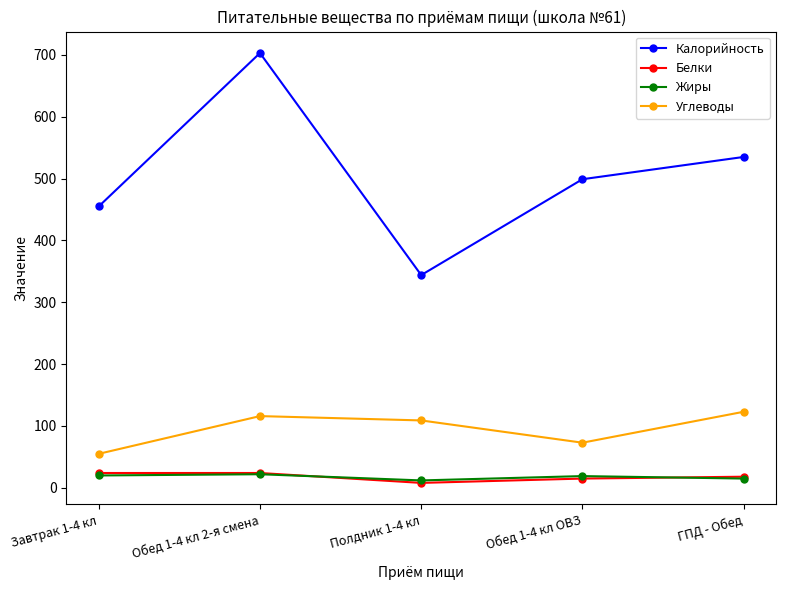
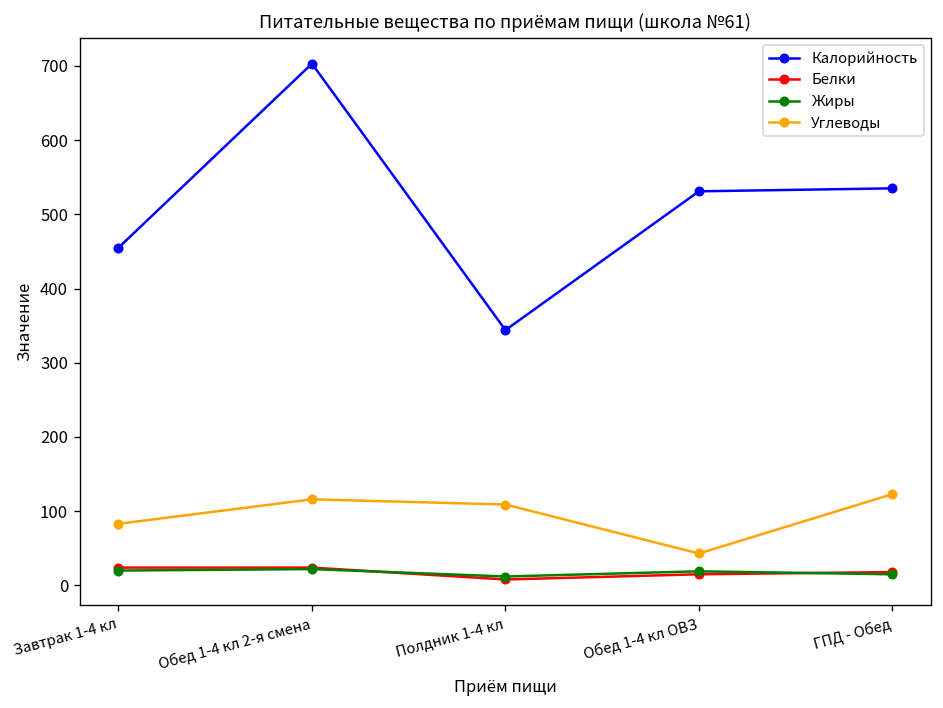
Углеводы, Завтрак 1-4 кл: 60 -> 80
Калорийность, Обед 1-4 кл ОВЗ: 500 -> 530
Углеводы, Обед 1-4 кл ОВЗ: 70 -> 40
